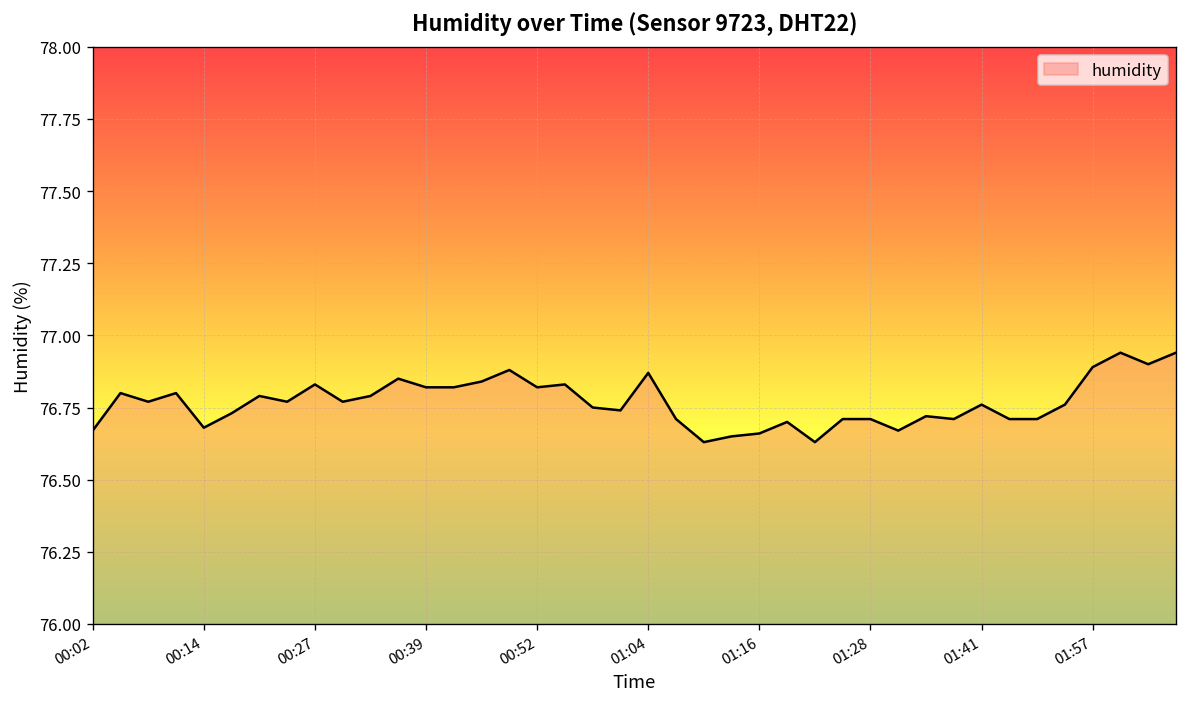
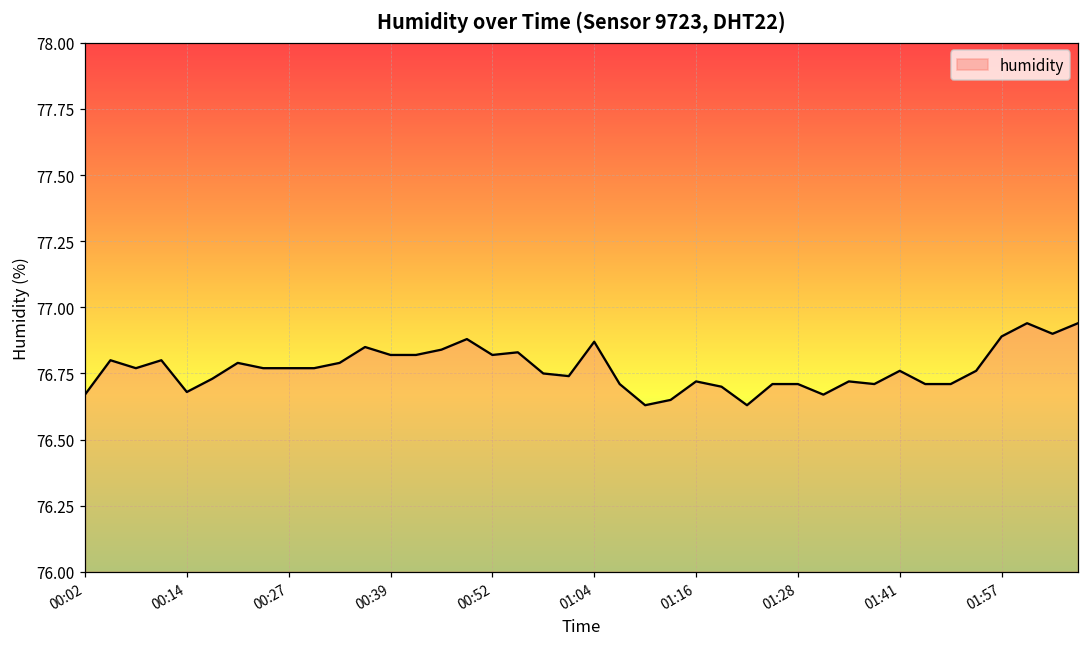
00:27: 76.83 -> 76.77
01:16: 76.66 -> 76.72
